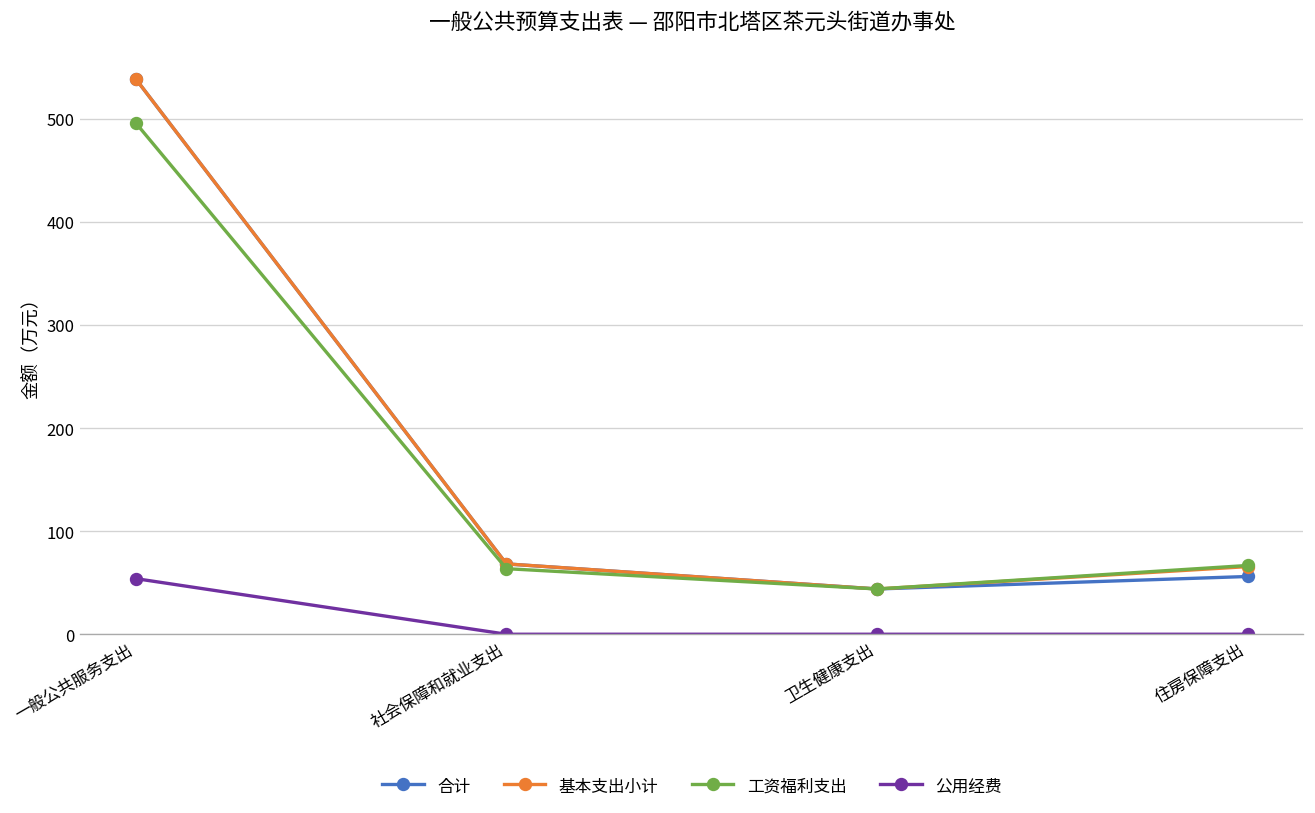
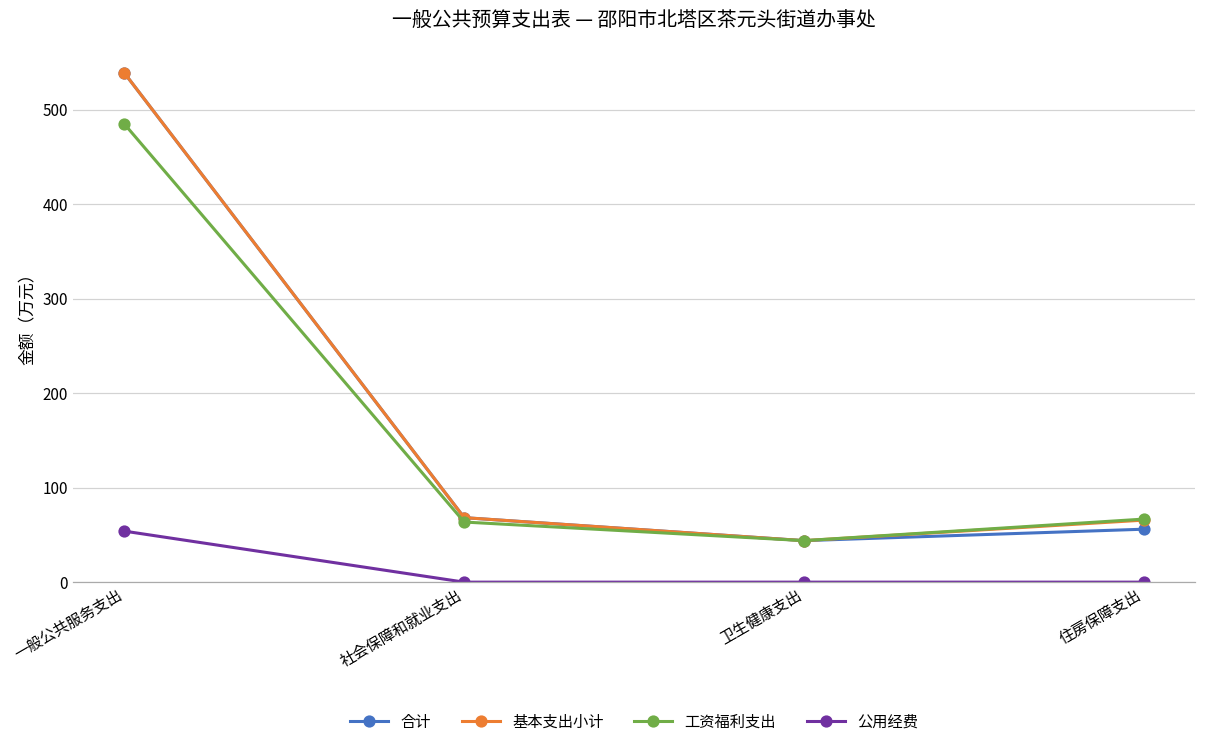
工资福利支出, 一般公共服务支出: 500 -> 480
